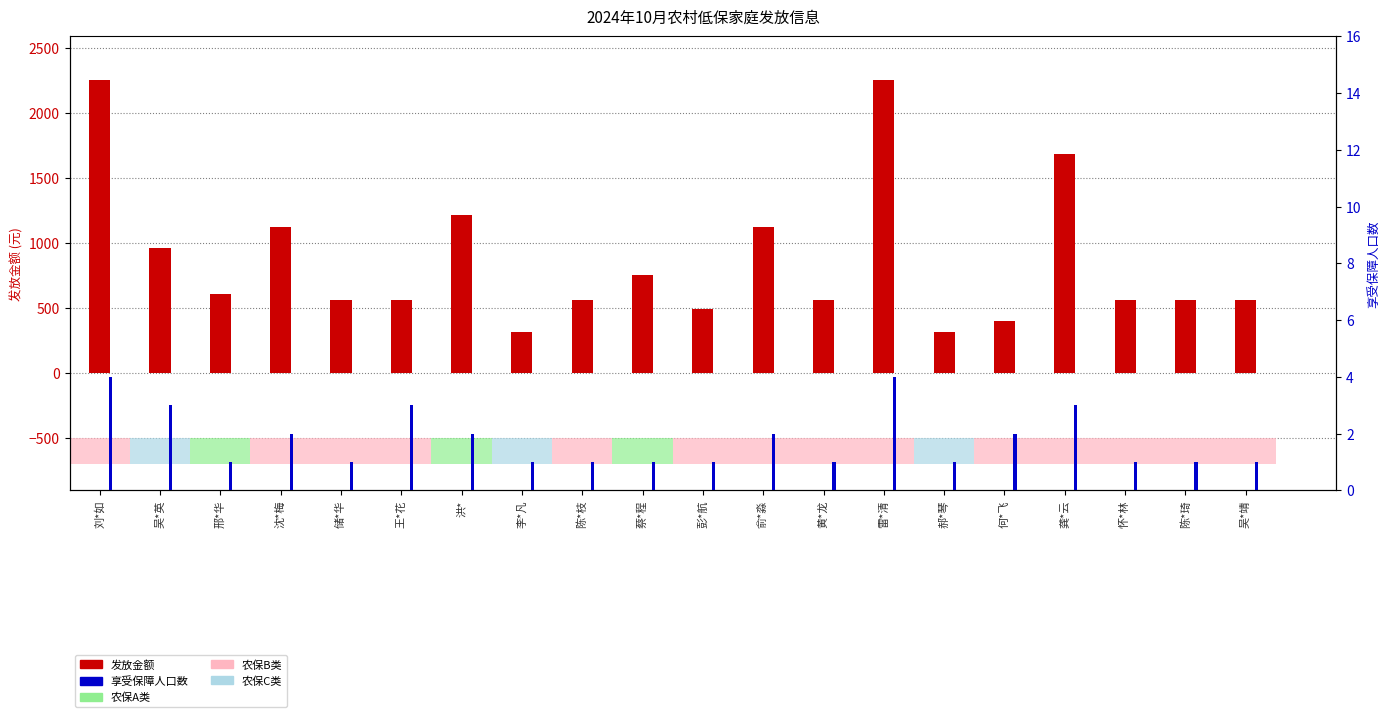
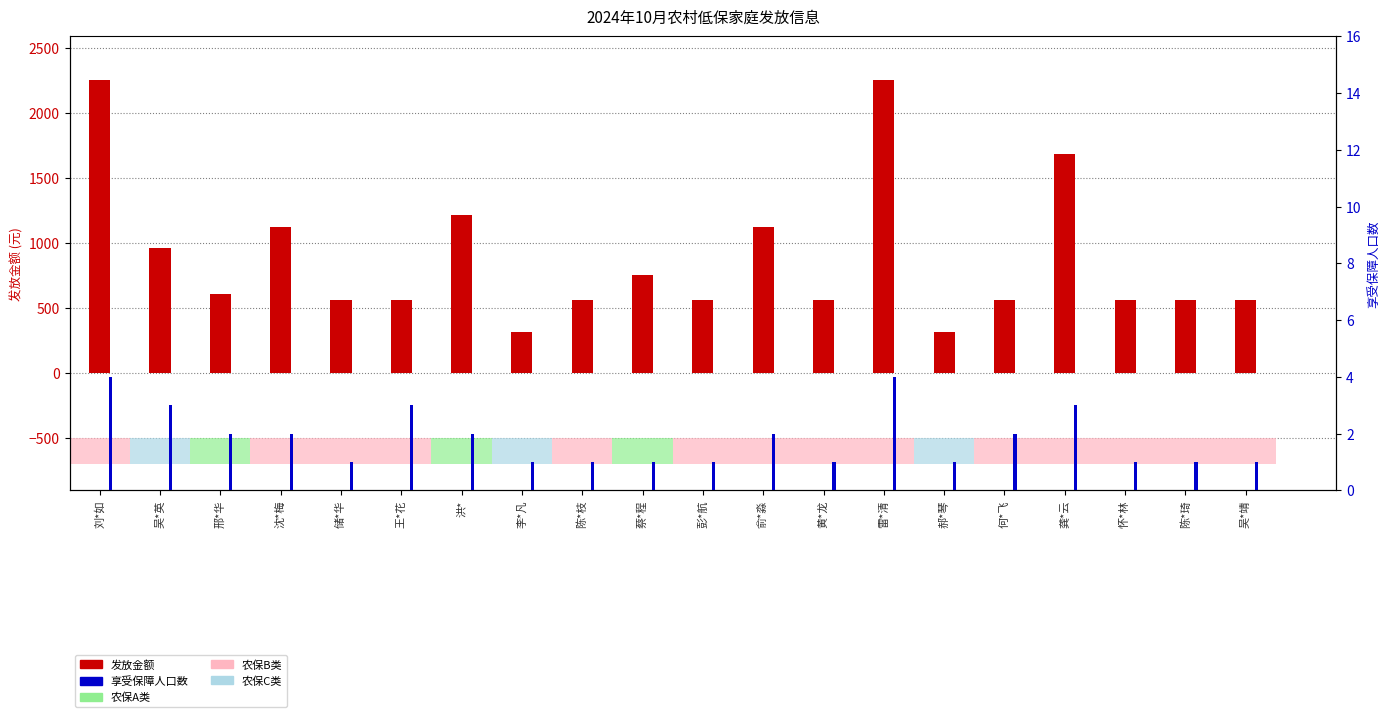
发放金额, 彭*航: 500 -> 560
发放金额, 何*飞: 410 -> 560
享受保障人口数, 邢*华: 1 -> 2
